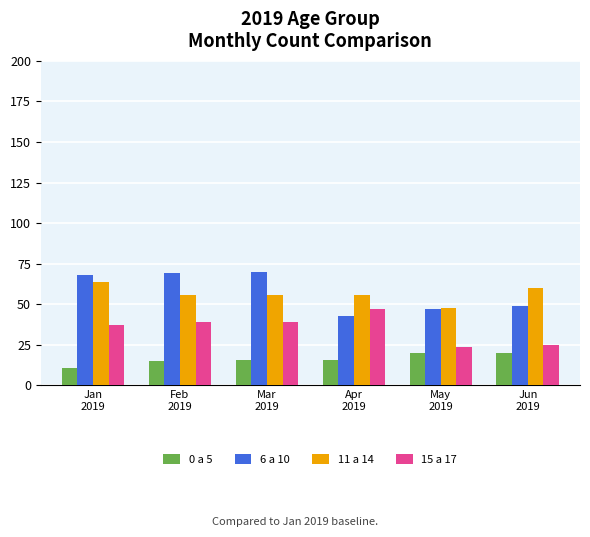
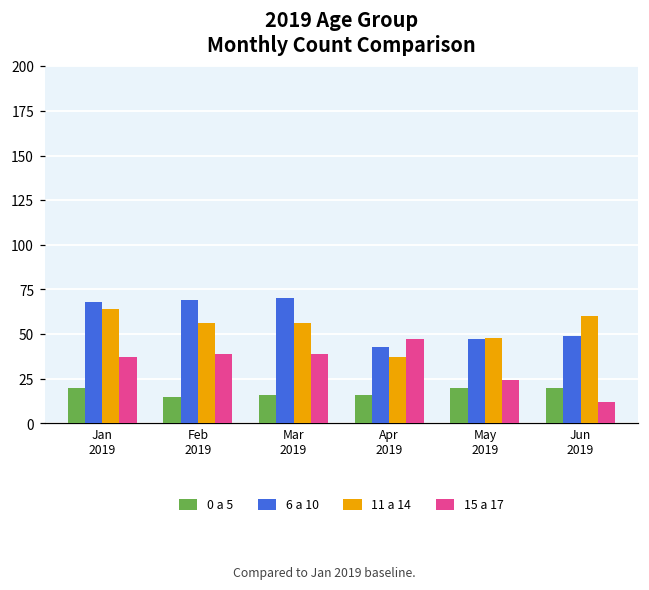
0 a 5, Jan 2019: 11 -> 20
11 a 14, Apr 2019: 56 -> 37
15 a 17, Jun 2019: 25 -> 12
